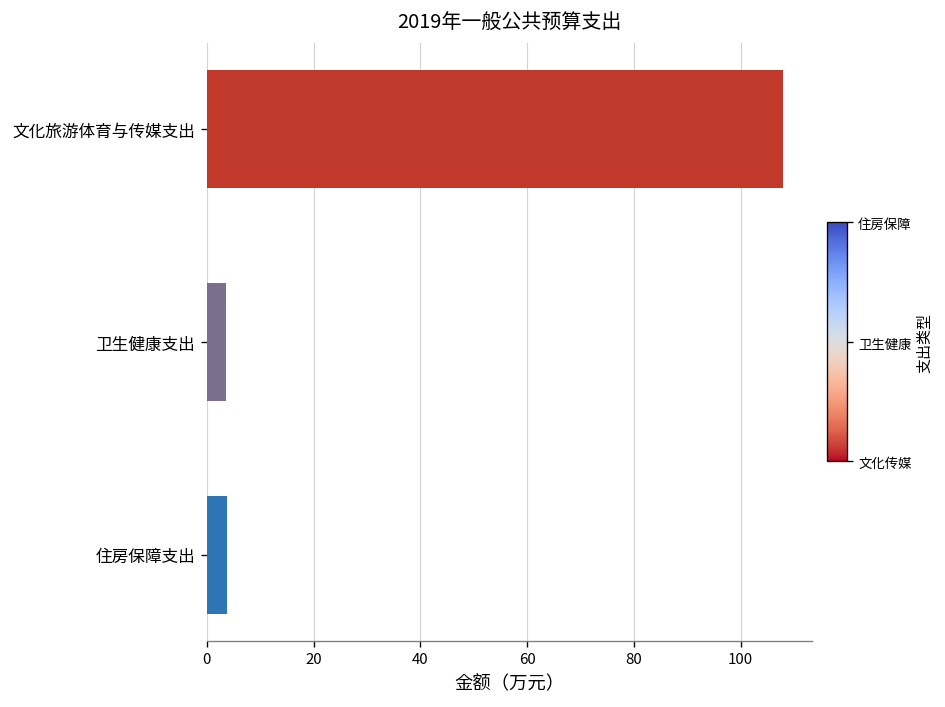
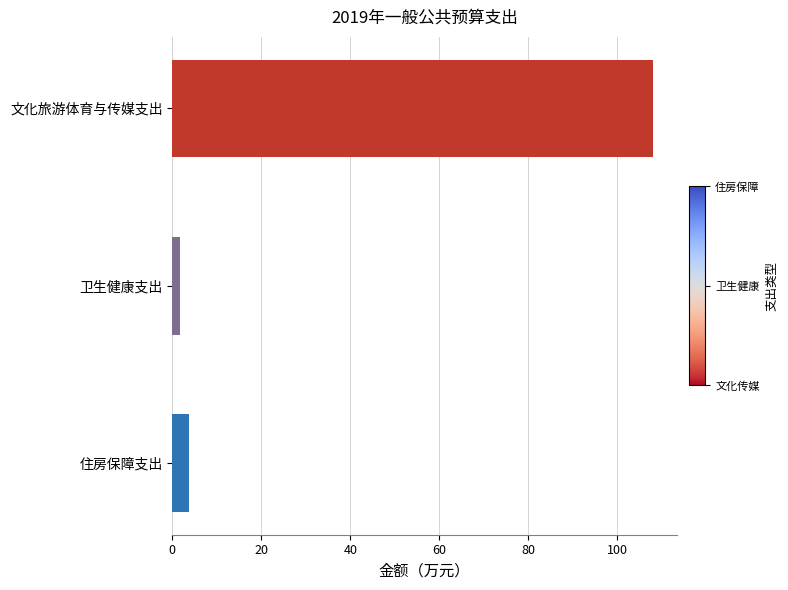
卫生健康支出: 4 -> 2
